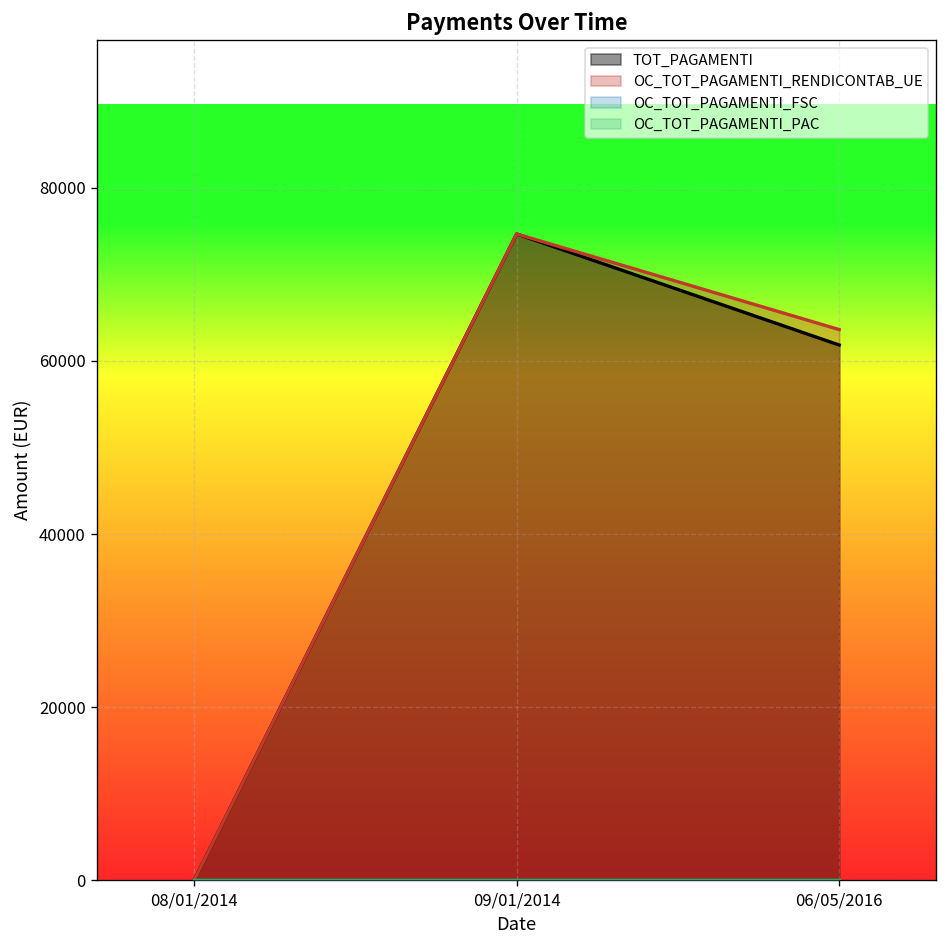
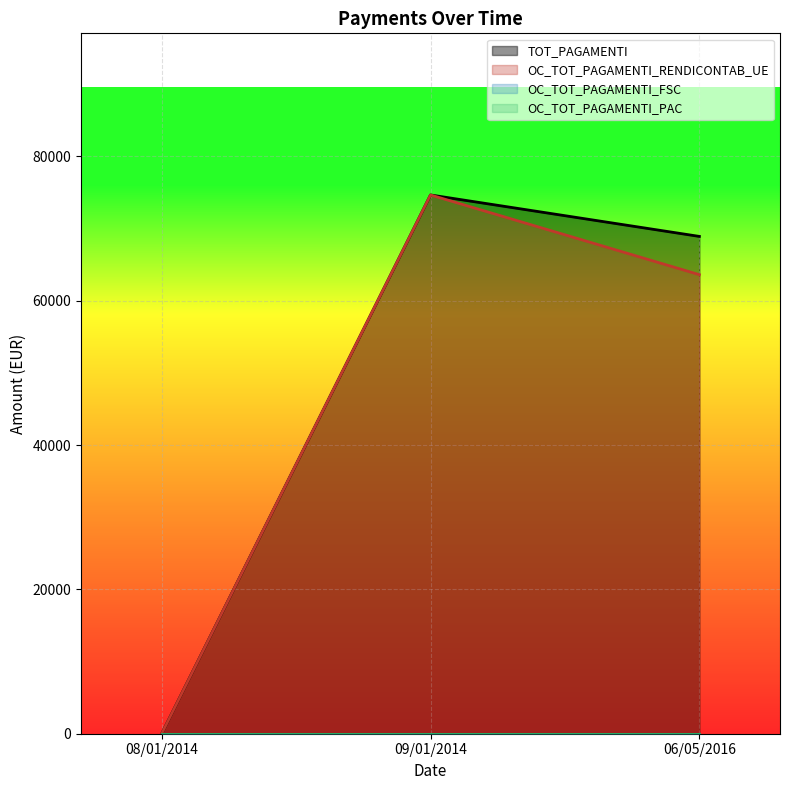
TOT_PAGAMENTI, 06/05/2016: 62000 -> 69000
